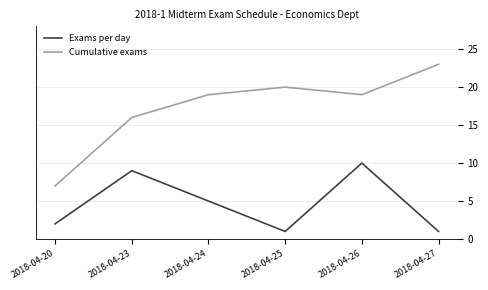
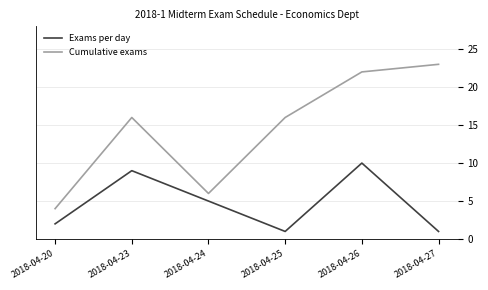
Cumulative exams, 2018-04-20: 7 -> 4
Cumulative exams, 2018-04-24: 19 -> 6
Cumulative exams, 2018-04-25: 20 -> 16
Cumulative exams, 2018-04-26: 19 -> 22
